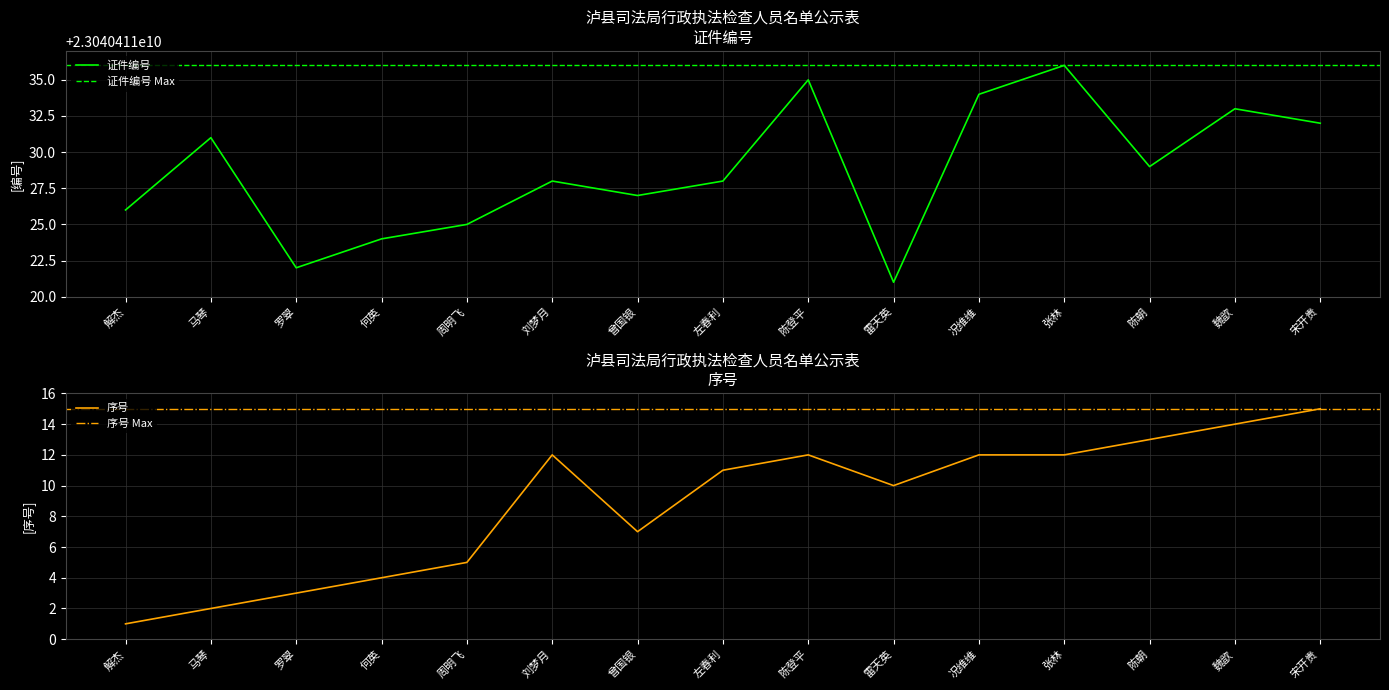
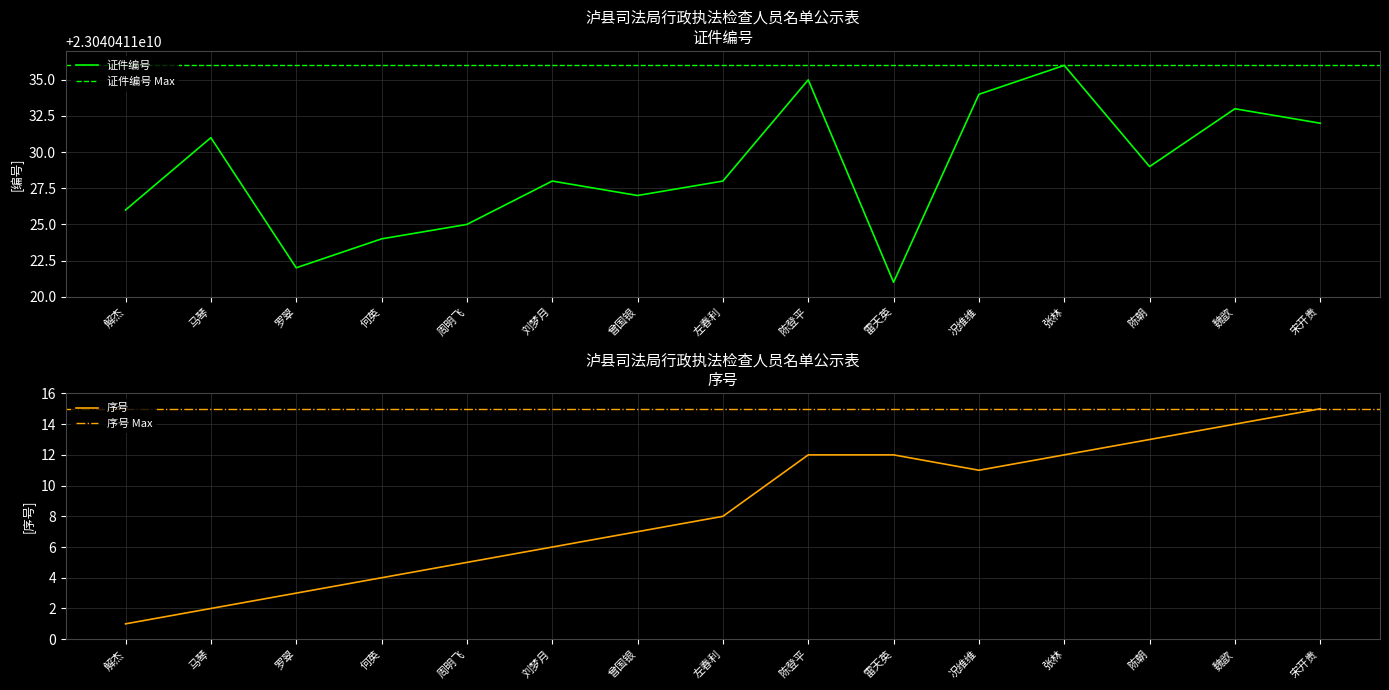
泸县司法局行政执法检查人员名单公示表 序号, 刘梦月: 12 -> 6
泸县司法局行政执法检查人员名单公示表 序号, 左春利: 11 -> 8
泸县司法局行政执法检查人员名单公示表 序号, 雷天英: 10 -> 12
泸县司法局行政执法检查人员名单公示表 序号, 况维维: 12 -> 11
